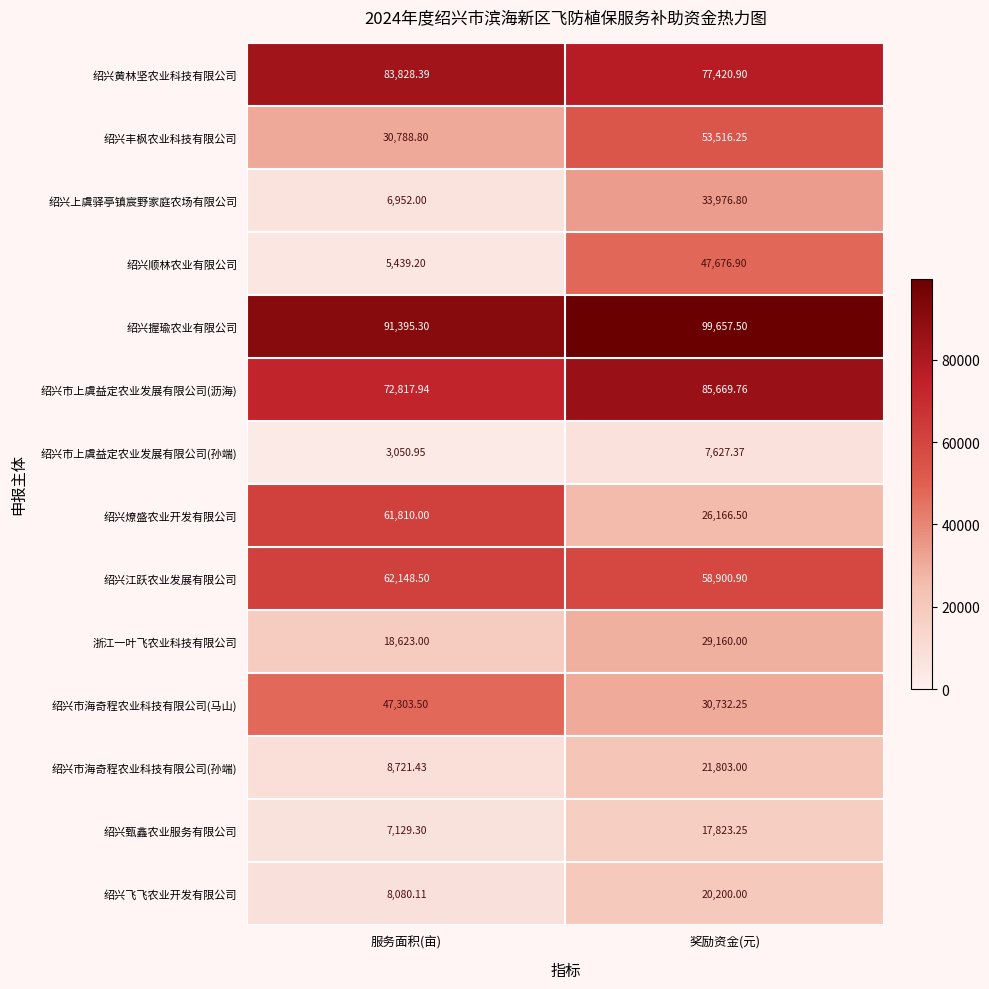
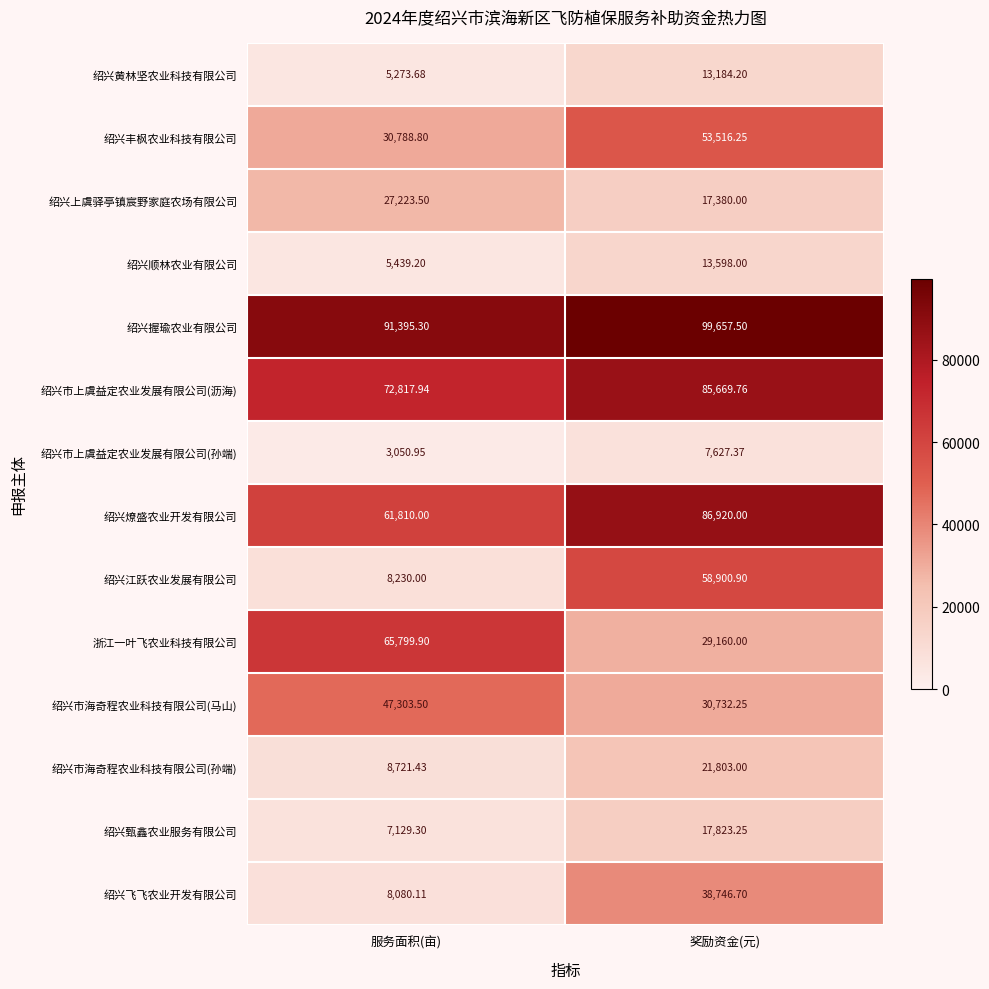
绍兴黄林坚农业科技有限公司, 服务面积(亩): 83,828.39 -> 5,273.68
绍兴黄林坚农业科技有限公司, 奖励资金(元): 77,420.90 -> 13,184.20
绍兴上虞驿亭镇宸野家庭农场有限公司, 服务面积(亩): 6,952.00 -> 27,223.50
绍兴上虞驿亭镇宸野家庭农场有限公司, 奖励资金(元): 33,976.80 -> 17,380.00
绍兴顺林农业有限公司, 奖励资金(元): 47,676.90 -> 13,598.00
绍兴燎盛农业开发有限公司, 奖励资金(元): 26,166.50 -> 86,920.00
绍兴江跃农业发展有限公司, 服务面积(亩): 62,148.50 -> 8,230.00
浙江一叶飞农业科技有限公司, 服务面积(亩): 18,623.00 -> 65,799.90
绍兴飞飞农业开发有限公司, 奖励资金(元): 20,200.00 -> 38,746.70
